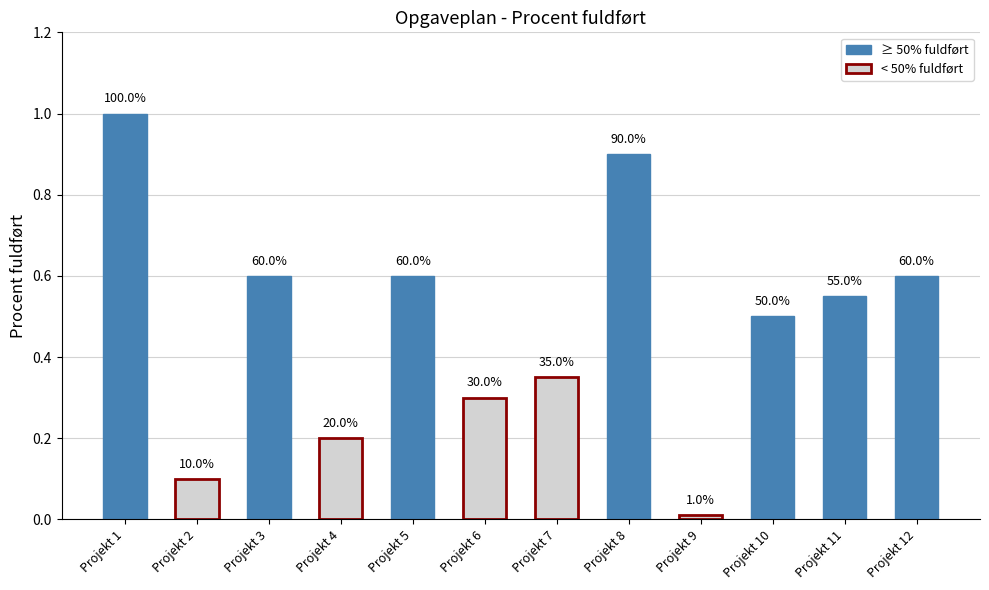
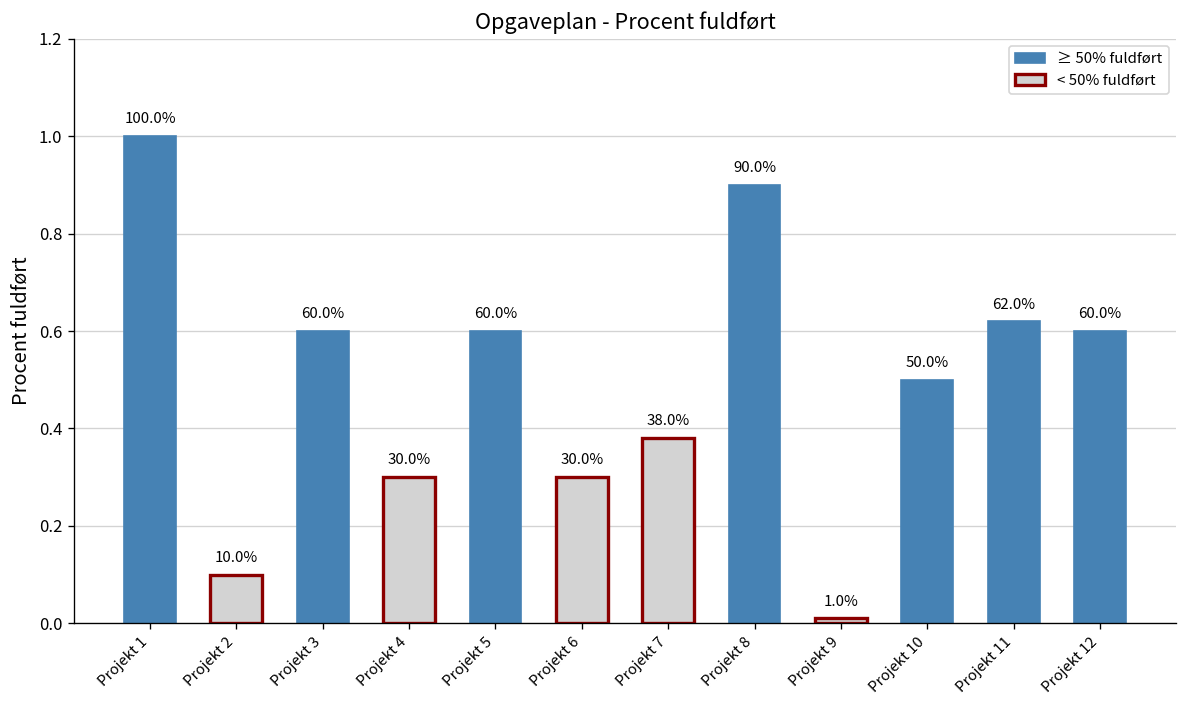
Projekt 4: 20.0% -> 30.0%
Projekt 7: 35.0% -> 38.0%
Projekt 11: 55.0% -> 62.0%
